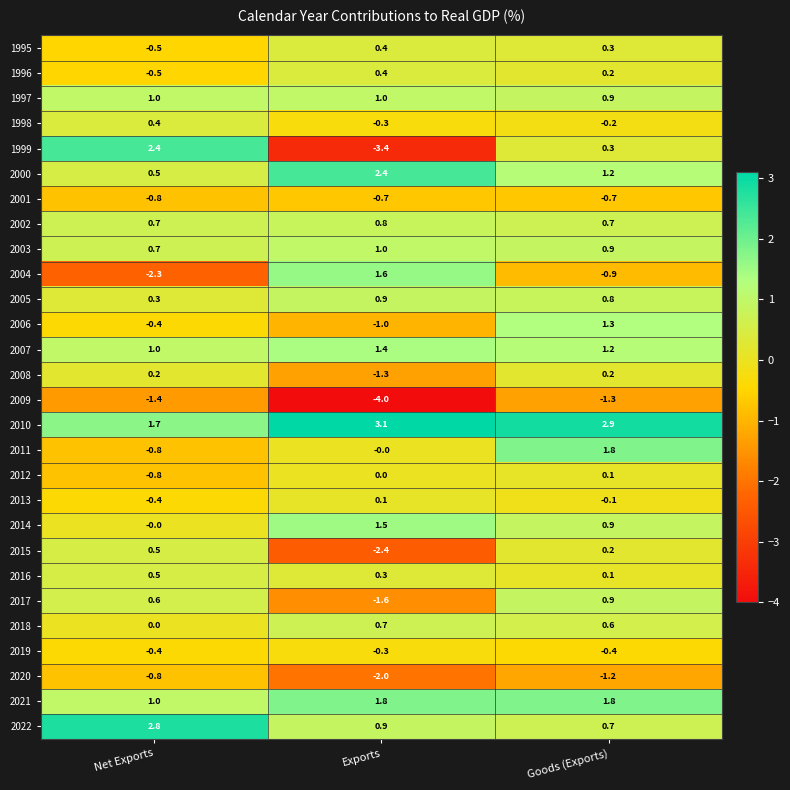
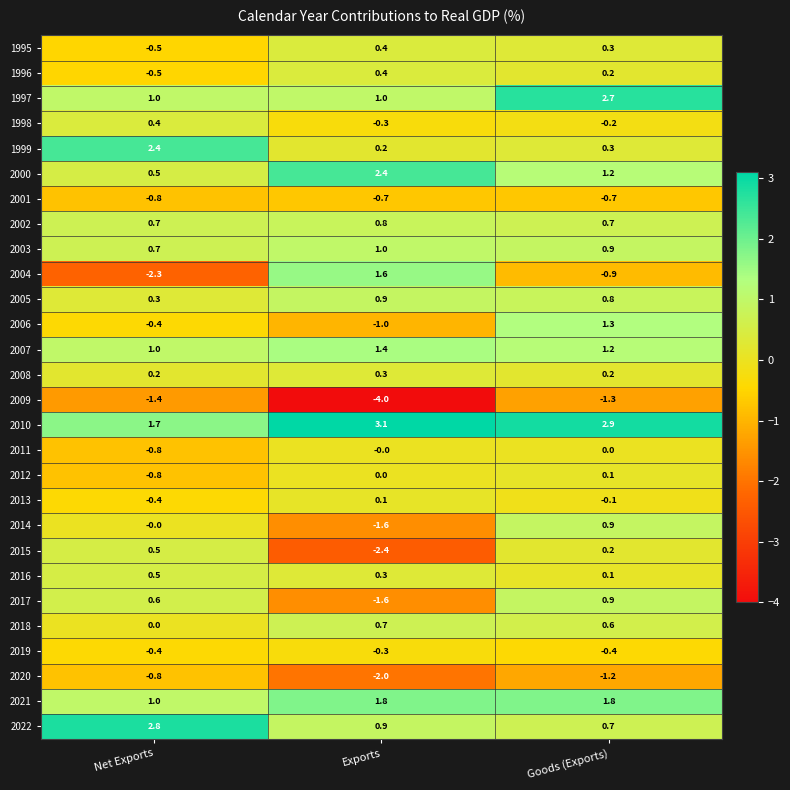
1997, Goods (Exports): 0.9 -> 2.7
1999, Exports: -3.4 -> 0.2
2008, Exports: -1.3 -> 0.3
2011, Goods (Exports): 1.8 -> 0.0
2014, Exports: 1.5 -> -1.6
